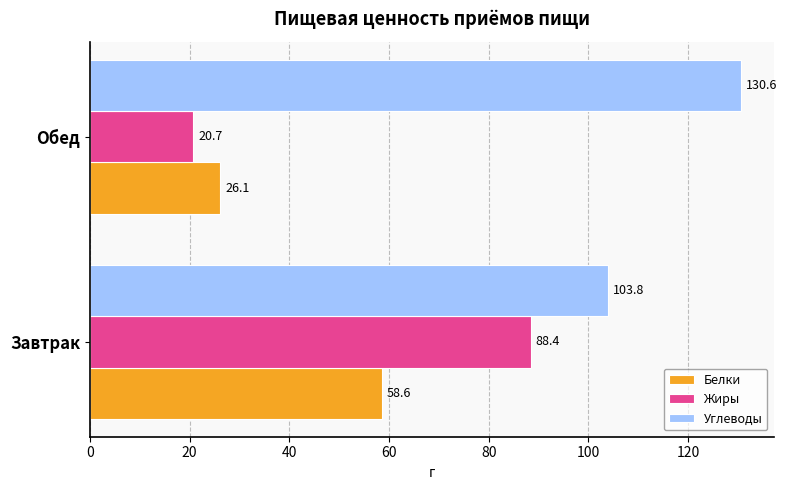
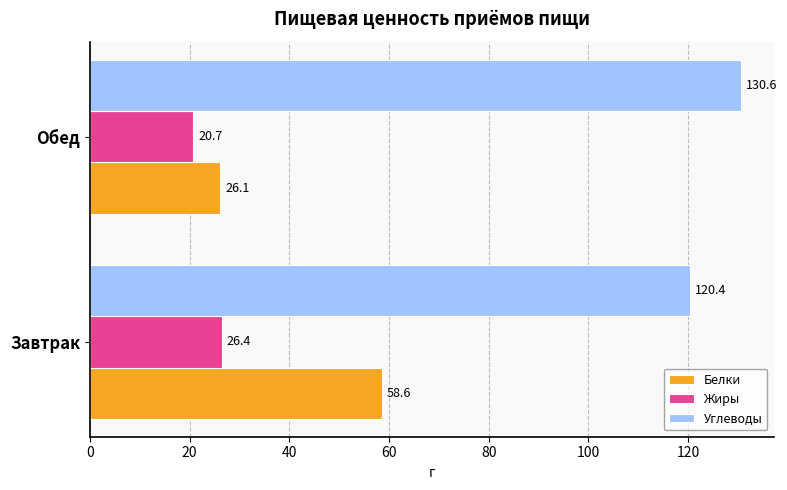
Углеводы, Завтрак: 103.8 -> 120.4
Жиры, Завтрак: 88.4 -> 26.4
